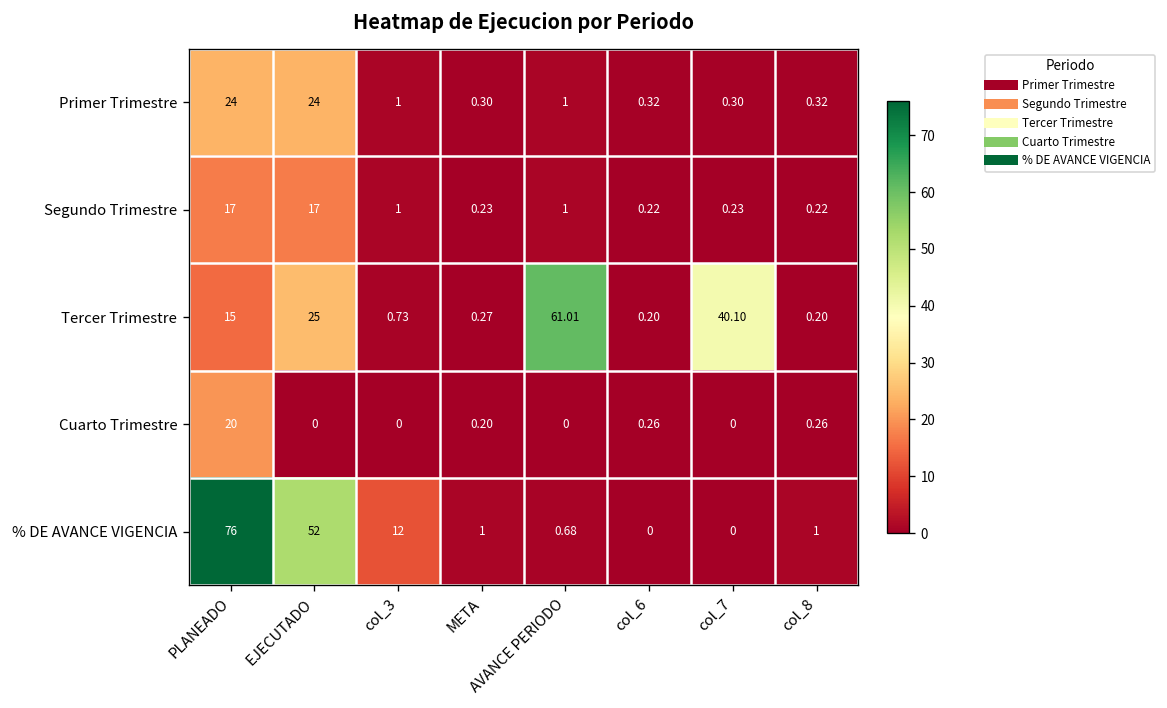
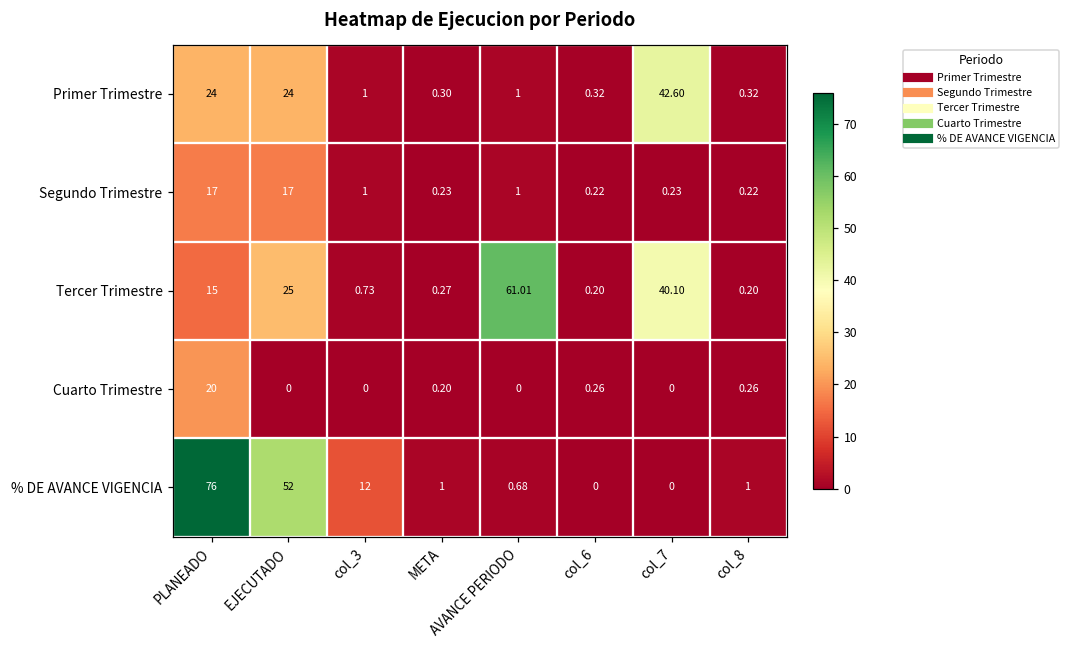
Primer Trimestre, col_7: 0.30 -> 42.60
